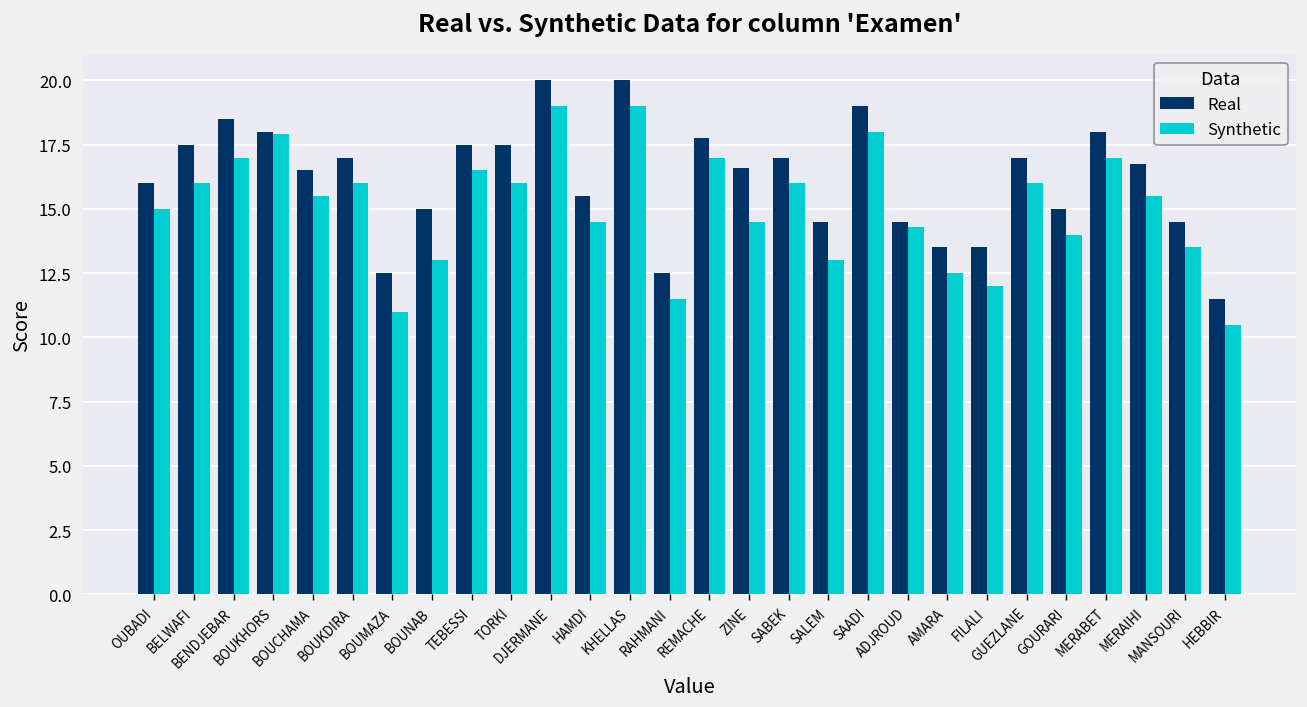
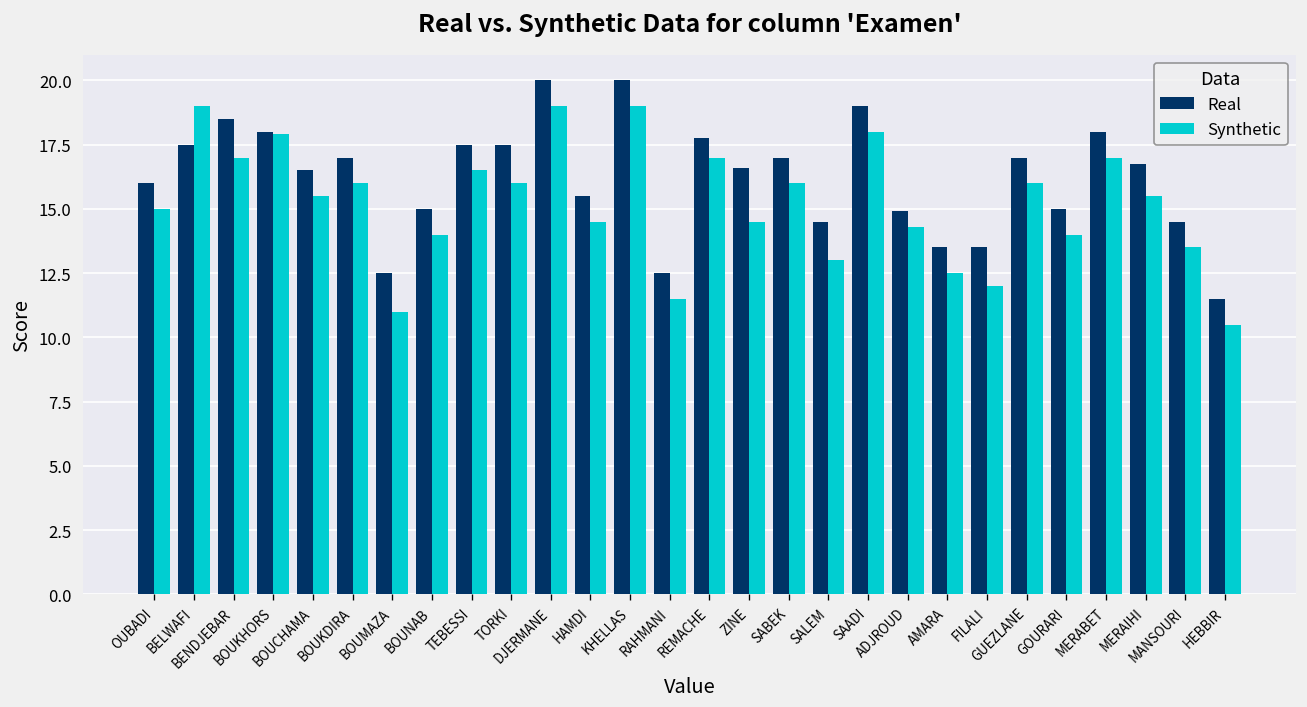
Synthetic, BELWAFI: 16 -> 19
Synthetic, BOUNAB: 13 -> 14
Real, ADJROUD: 14.5 -> 14.9
